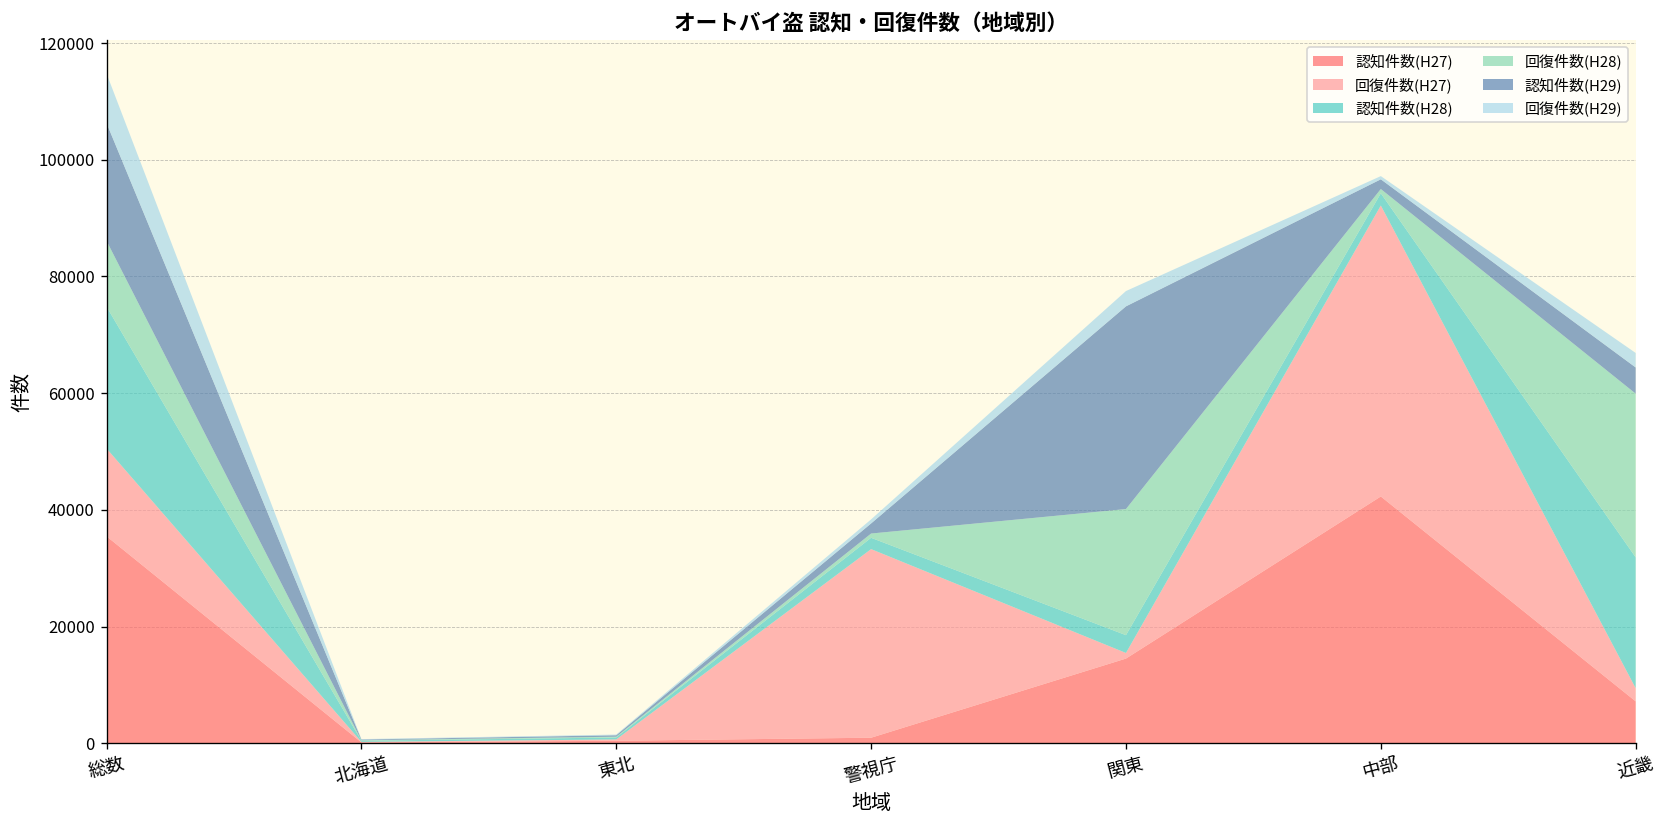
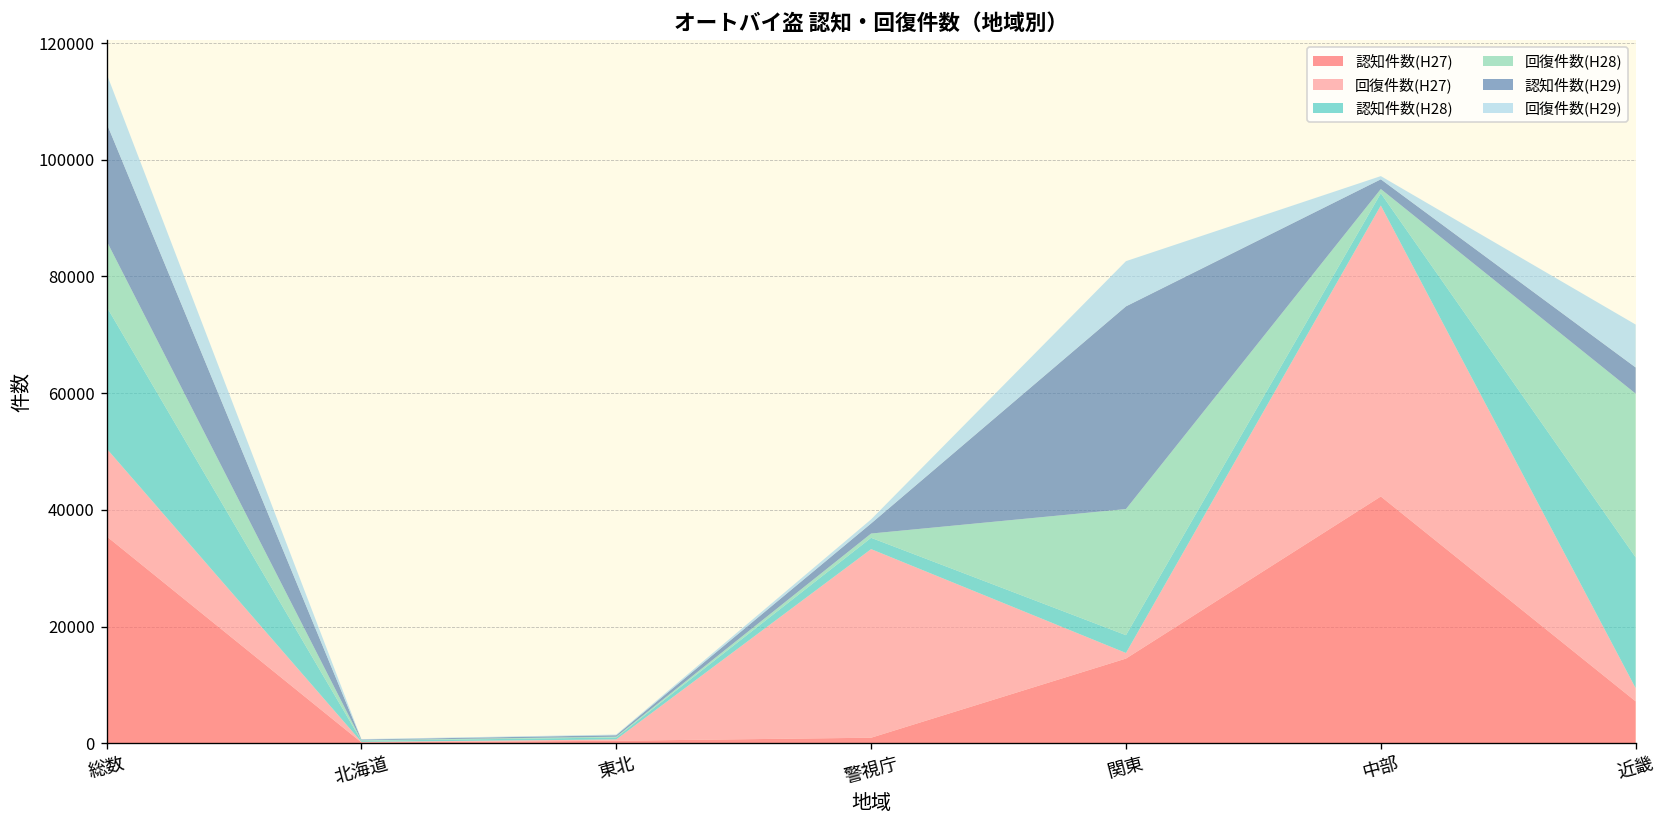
回復件数(H29), 関東: 3000 -> 8000
回復件数(H29), 近畿: 2000 -> 7000
